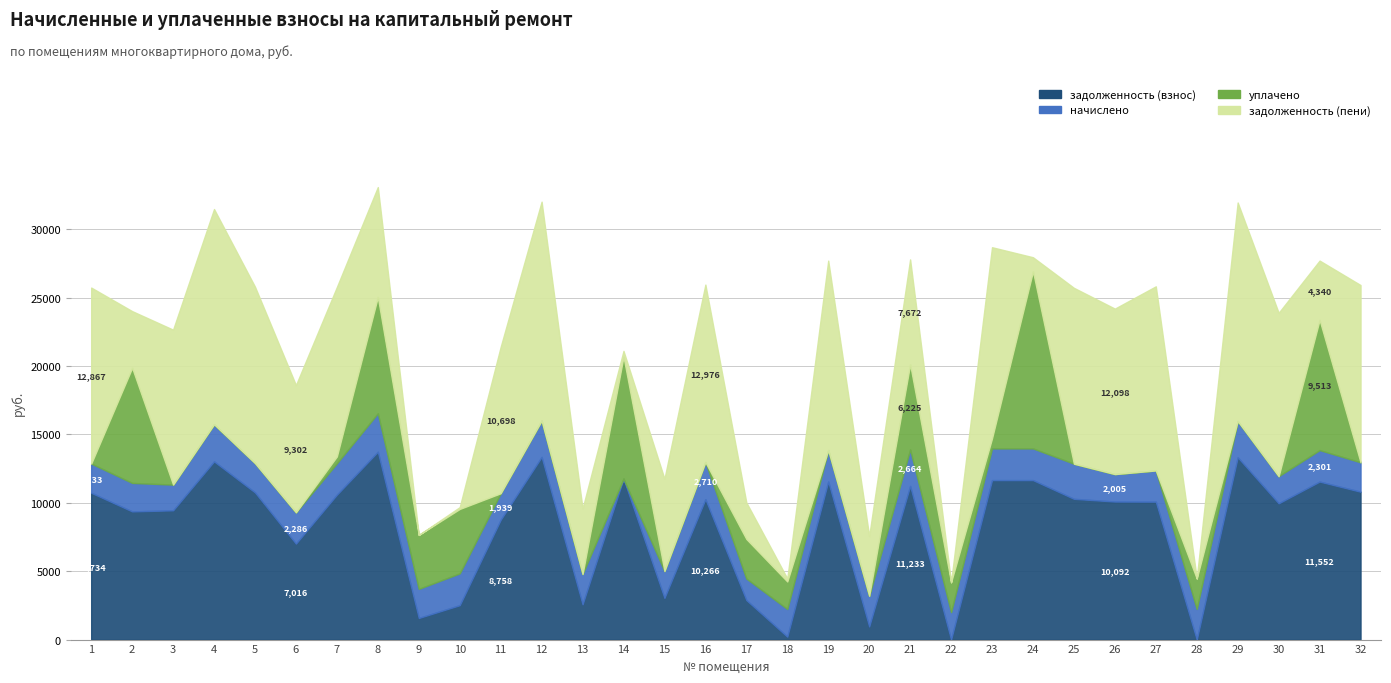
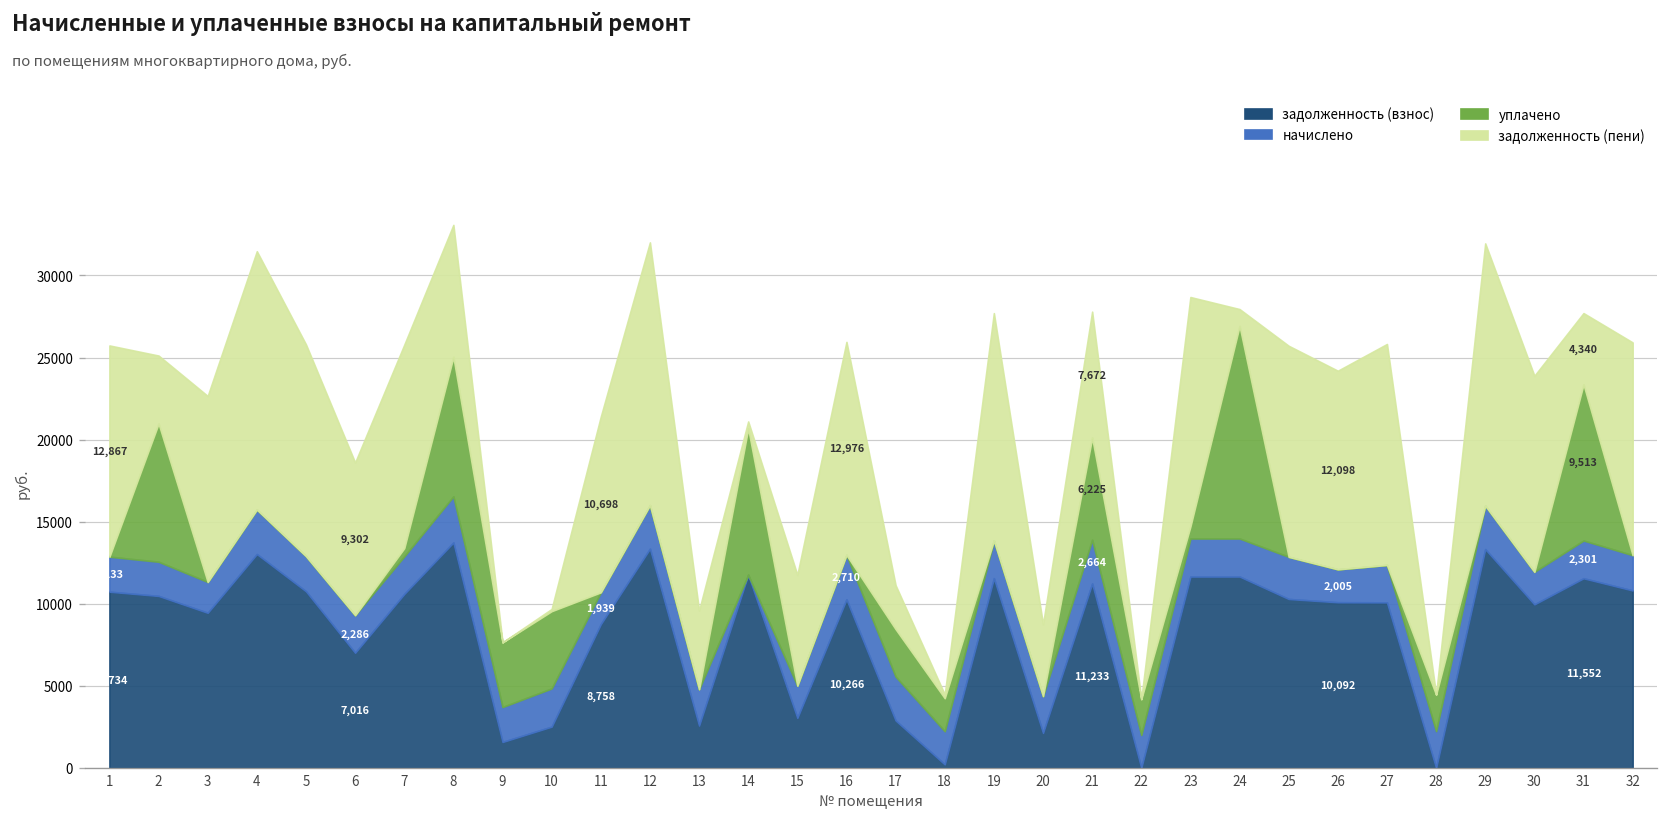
задолженность (взнос), 2: 9400 -> 10500
начислено, 17: 1600 -> 2700
задолженность (взнос), 20: 1000 -> 2100
